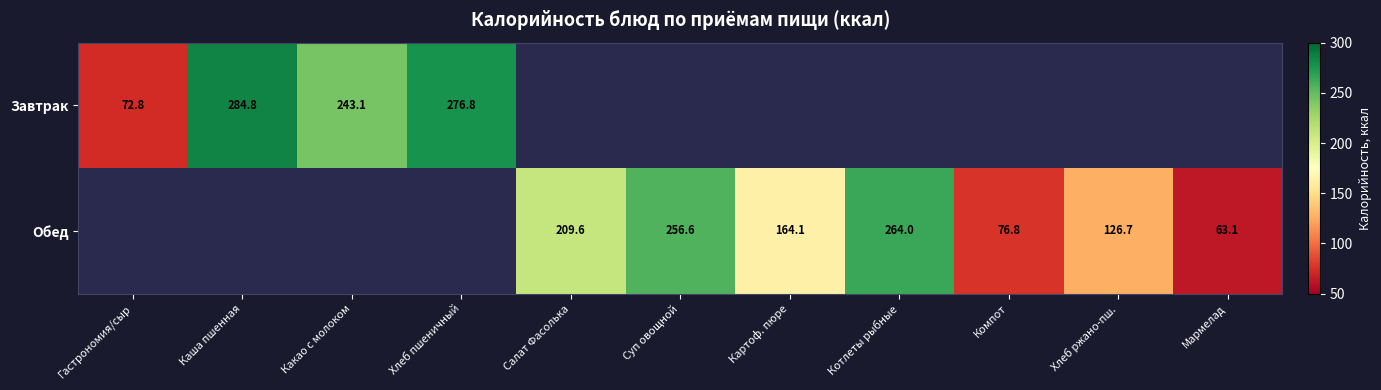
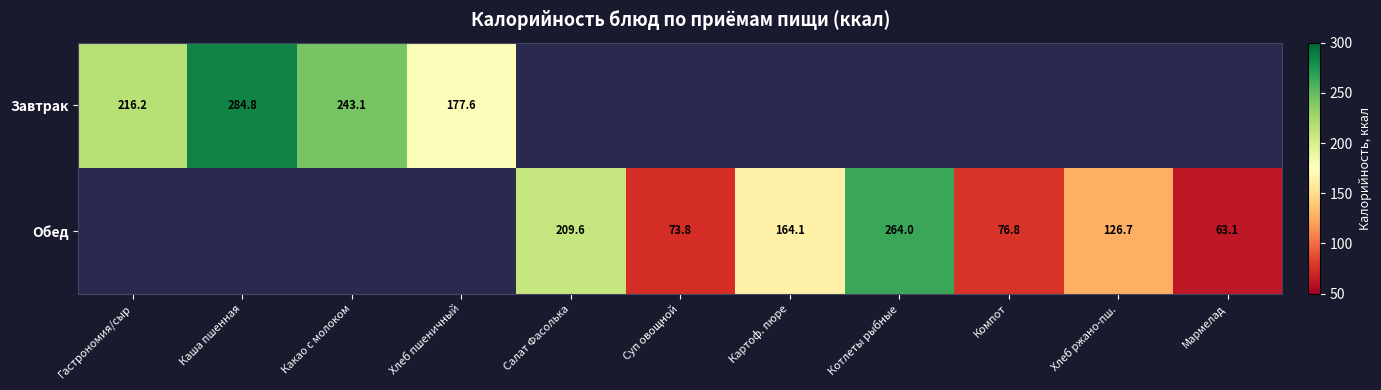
Завтрак, Гастрономия/сыр: 72.8 -> 216.2
Завтрак, Хлеб пшеничный: 276.8 -> 177.6
Обед, Суп овощной: 256.6 -> 73.8
